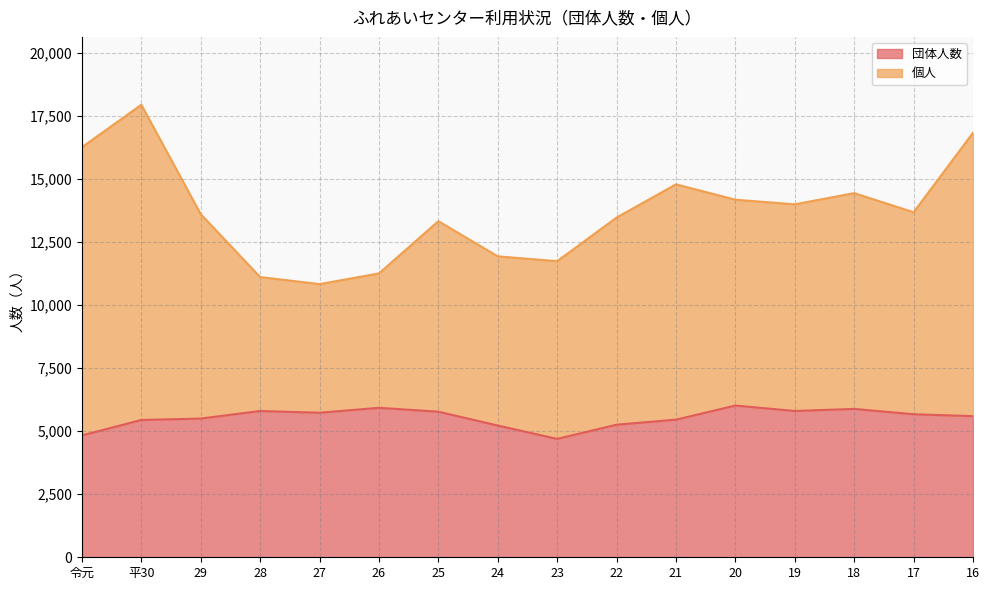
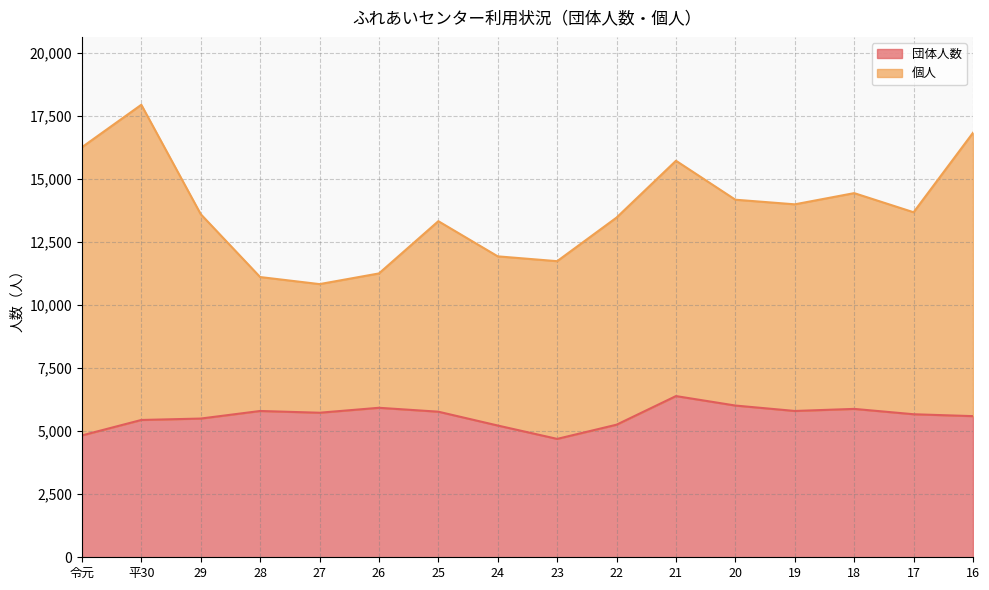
団体人数, 21: 5,500 -> 6,400
